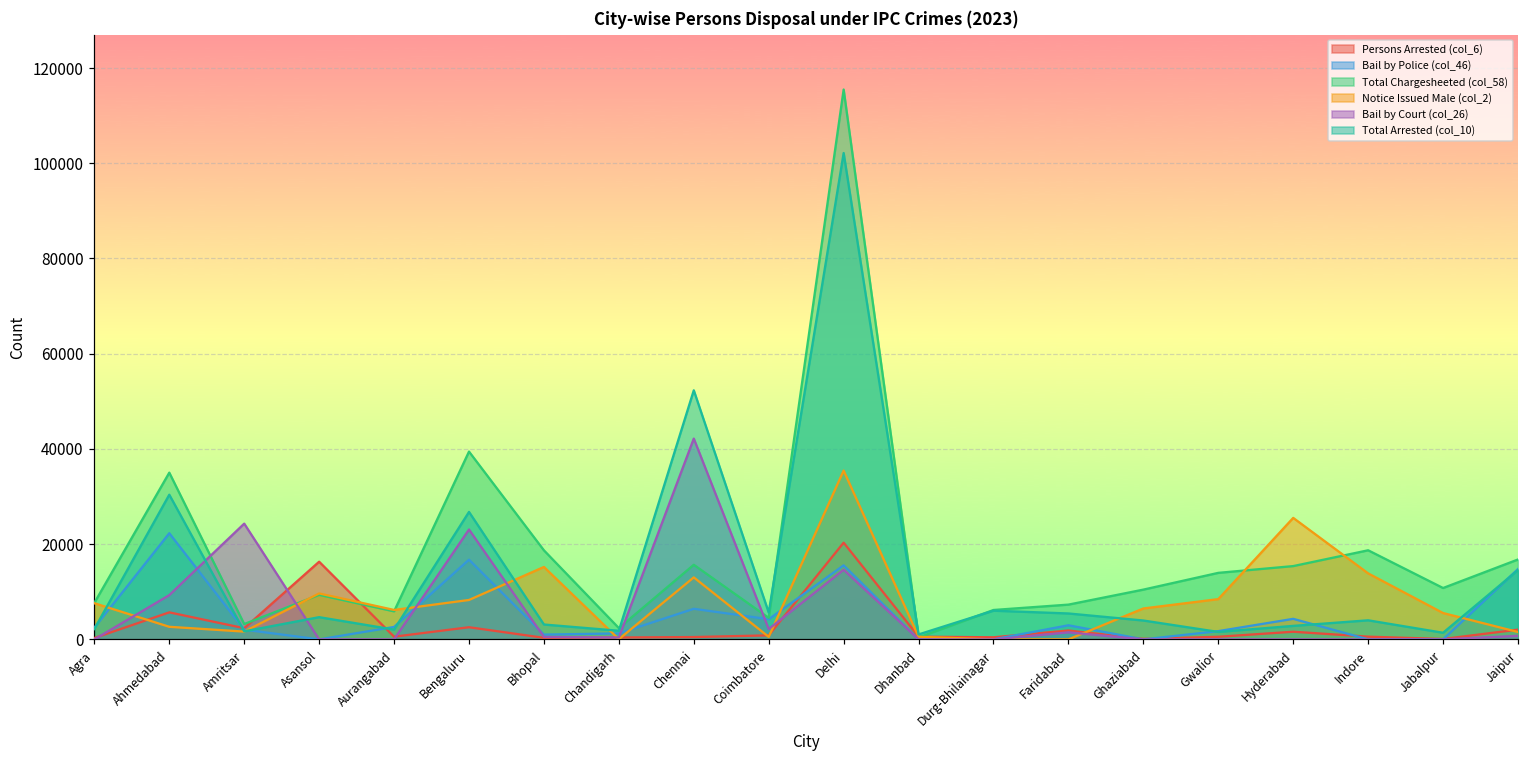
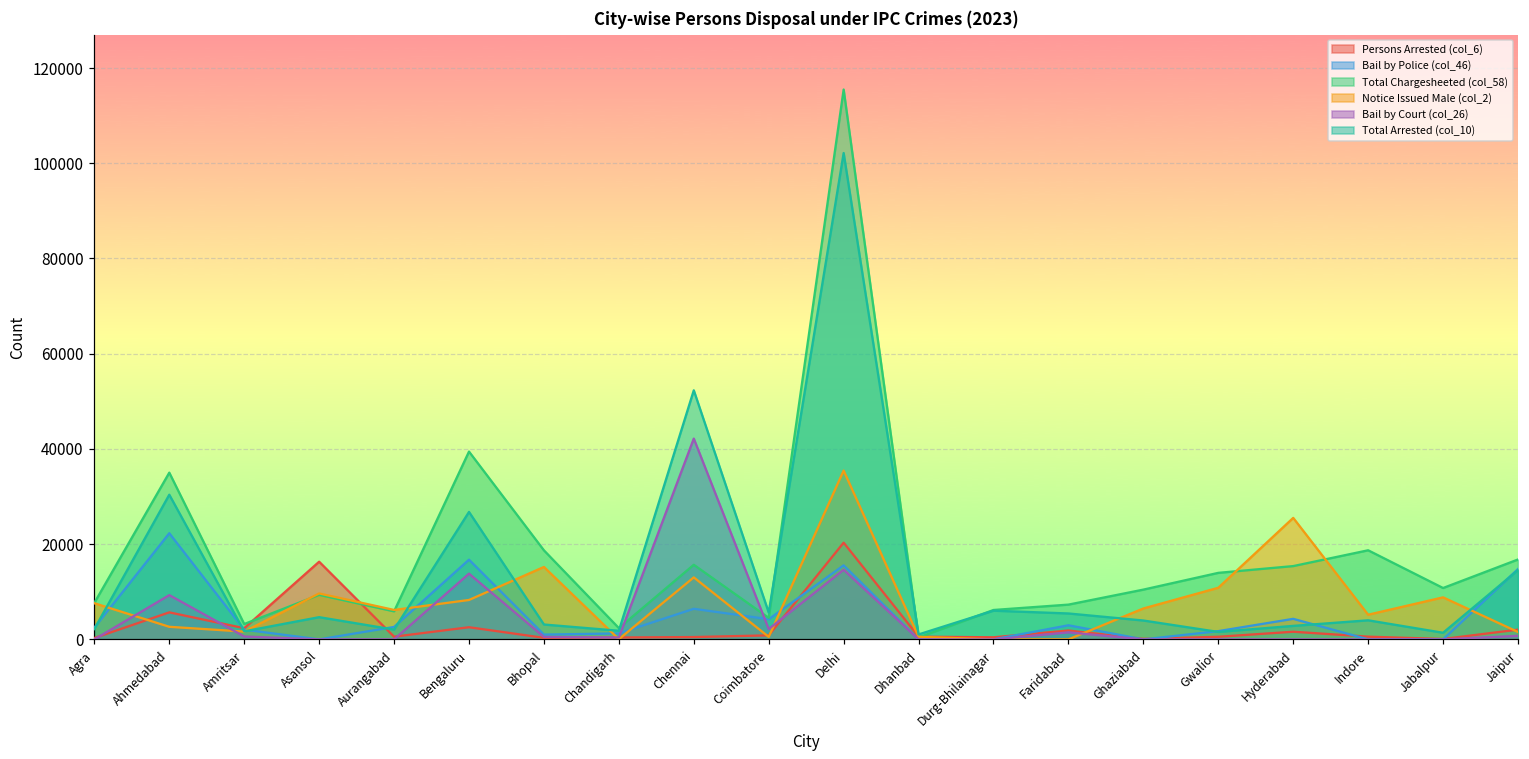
Bail by Court (col_26), Amritsar: 24000 -> 1000
Bail by Court (col_26), Bengaluru: 23000 -> 14000
Notice Issued Male (col_2), Gwalior: 8000 -> 11000
Notice Issued Male (col_2), Indore: 14000 -> 5000
Notice Issued Male (col_2), Jabalpur: 6000 -> 9000
